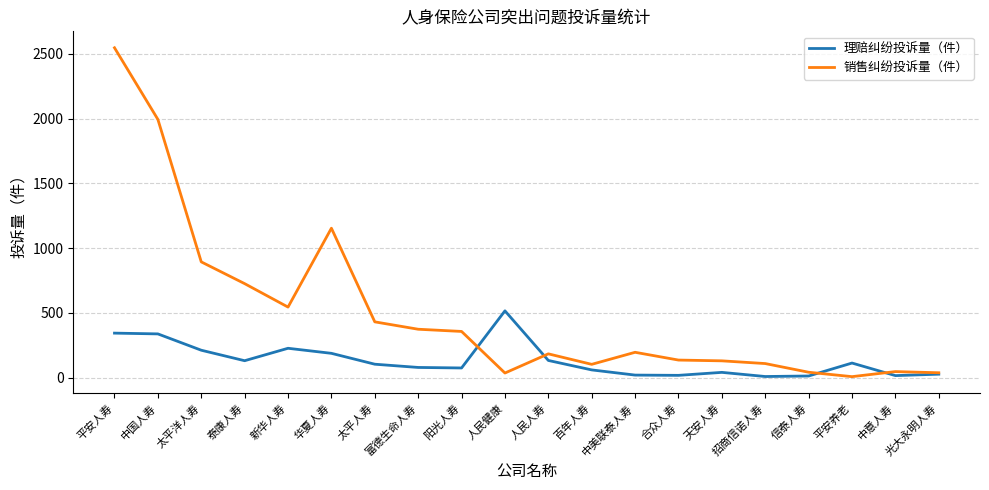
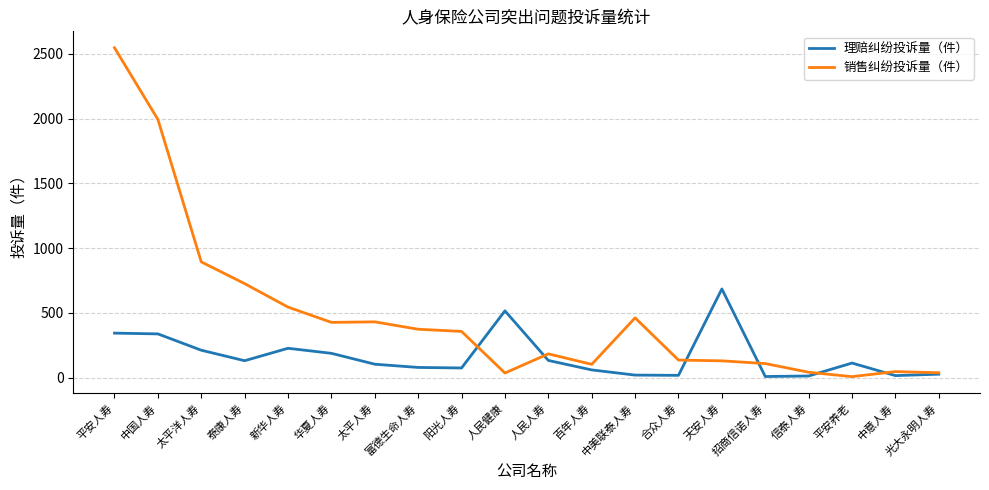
销售纠纷投诉量（件）, 华夏人寿: 1150 -> 430
销售纠纷投诉量（件）, 中美联泰人寿: 200 -> 460
理赔纠纷投诉量（件）, 天安人寿: 40 -> 690
